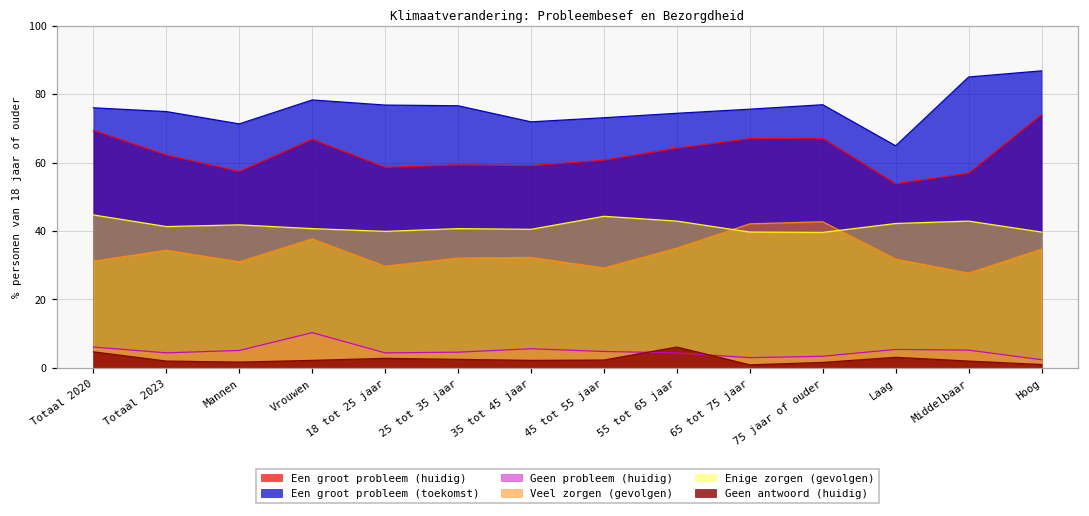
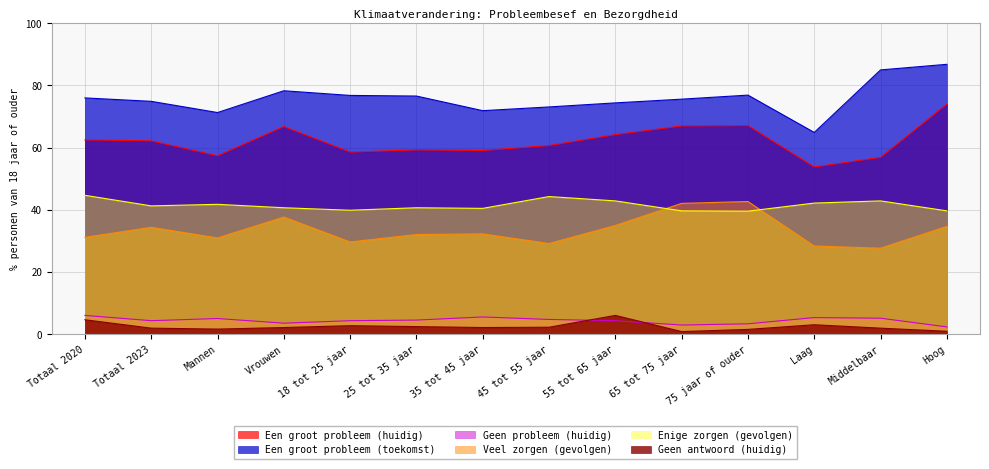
Een groot probleem (huidig), Totaal 2020: 69 -> 63
Geen probleem (huidig), Vrouwen: 10 -> 4
Veel zorgen (gevolgen), Laag: 32 -> 28
